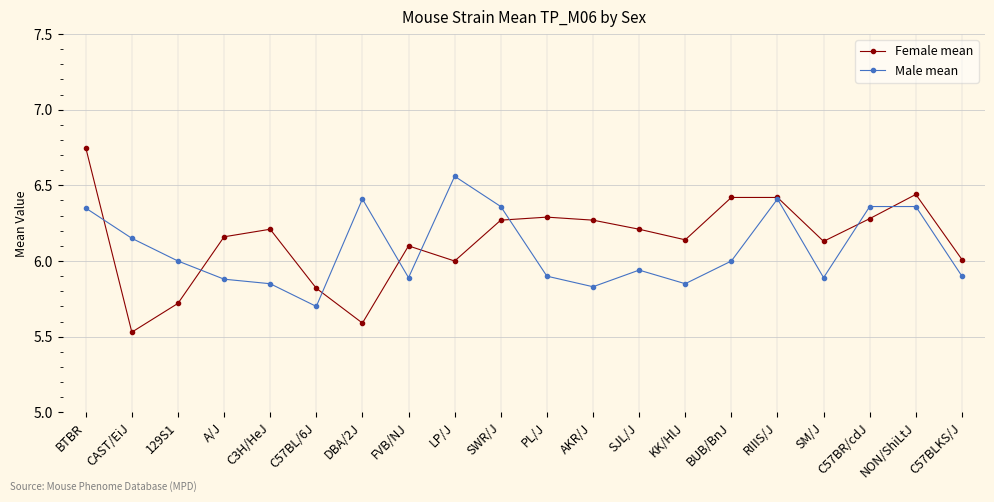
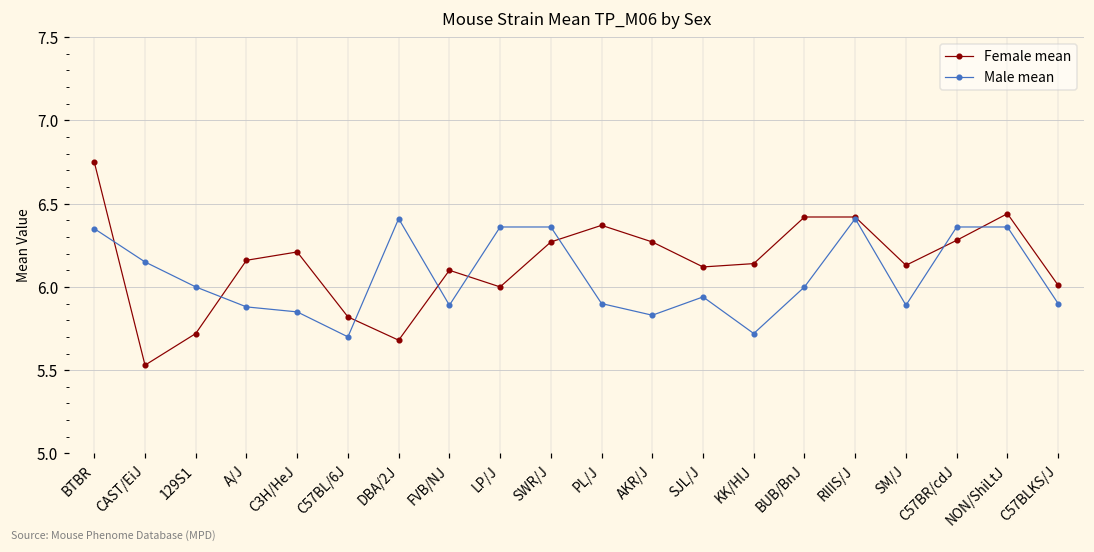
Female mean, DBA/2J: 5.59 -> 5.68
Male mean, LP/J: 6.56 -> 6.36
Female mean, PL/J: 6.29 -> 6.37
Female mean, SJL/J: 6.21 -> 6.12
Male mean, KK/HlJ: 5.85 -> 5.72
